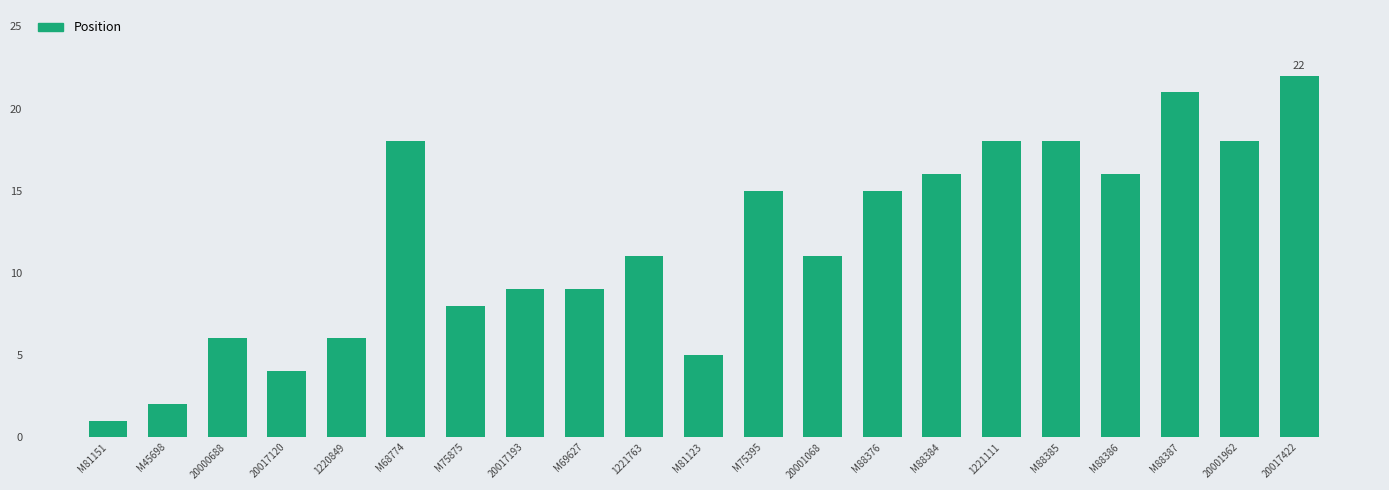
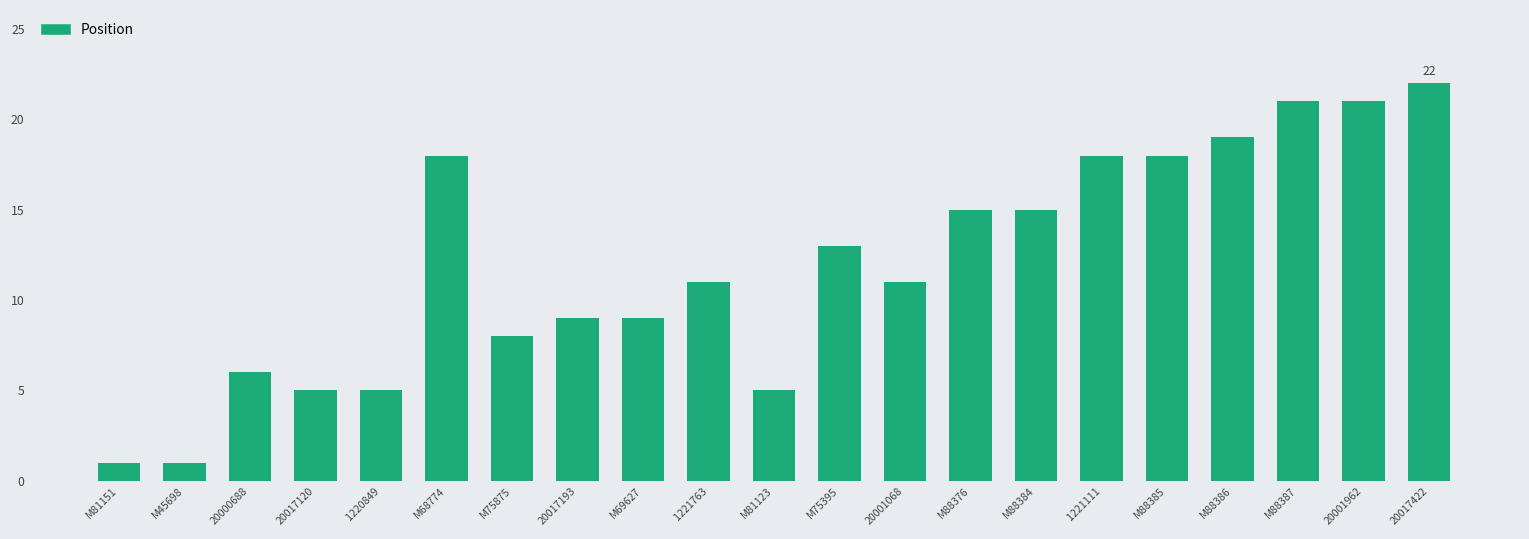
M45698: 2 -> 1
20017120: 4 -> 5
1220849: 6 -> 5
M75395: 15 -> 13
M88384: 16 -> 15
M88386: 16 -> 19
20001962: 18 -> 21
